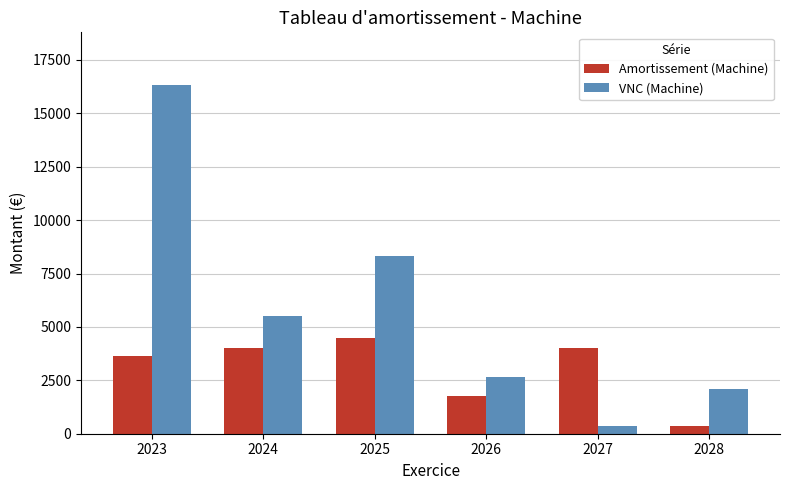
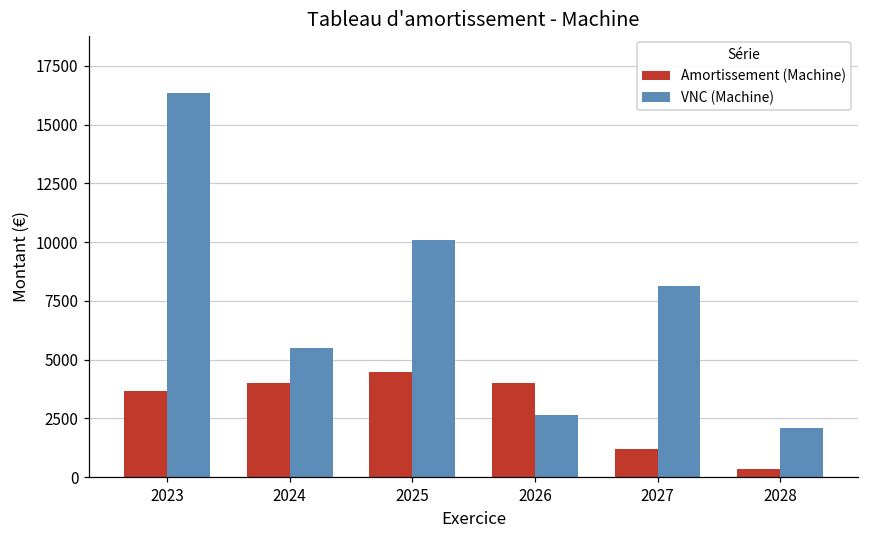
VNC (Machine), 2025: 8300 -> 10100
Amortissement (Machine), 2026: 1800 -> 4000
Amortissement (Machine), 2027: 4000 -> 1200
VNC (Machine), 2027: 300 -> 8100
